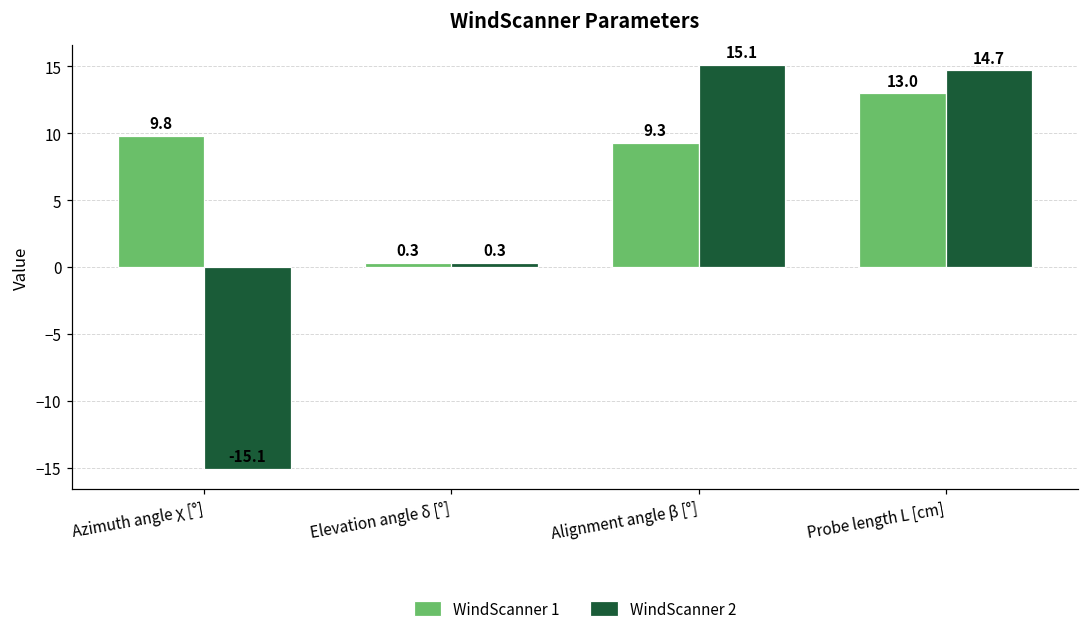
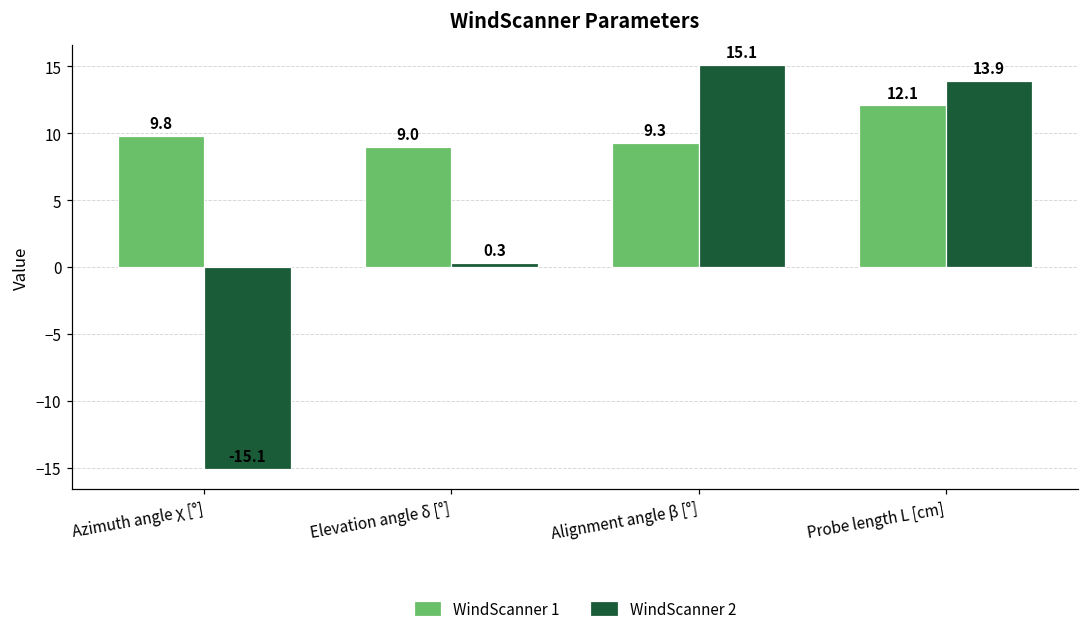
WindScanner 1, Elevation angle δ [°]: 0.3 -> 9.0
WindScanner 1, Probe length L [cm]: 13.0 -> 12.1
WindScanner 2, Probe length L [cm]: 14.7 -> 13.9
